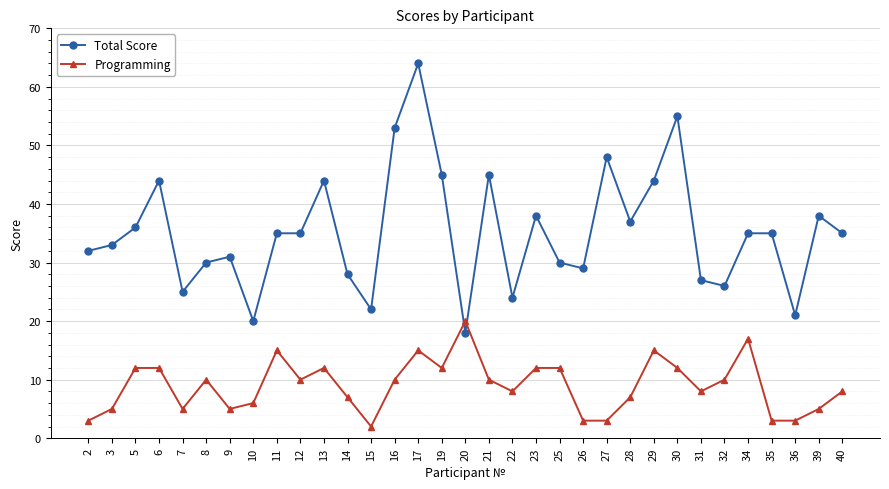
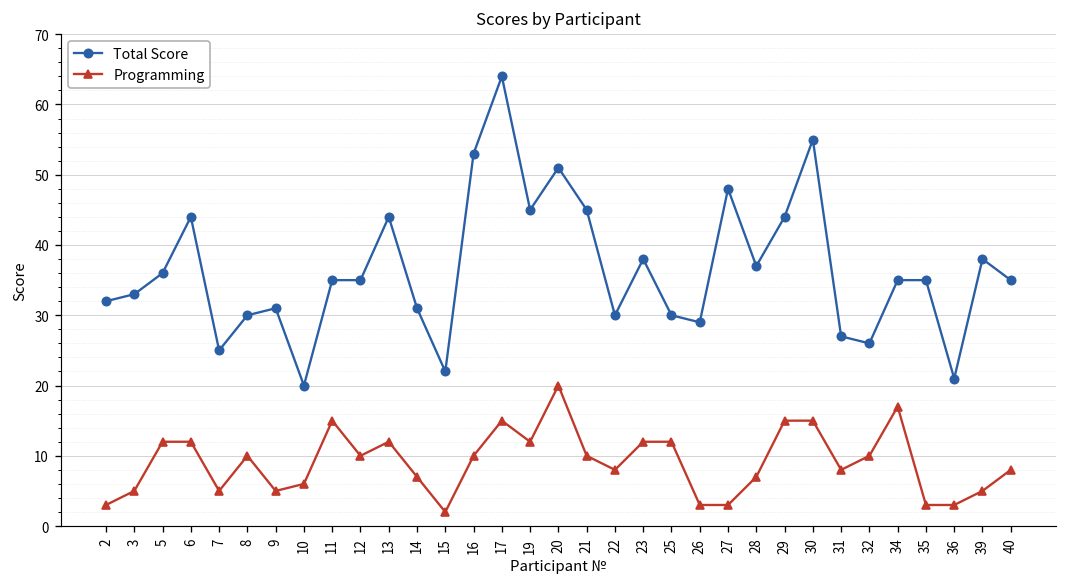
Total Score, 14: 28 -> 31
Total Score, 20: 18 -> 51
Total Score, 22: 24 -> 30
Programming, 30: 12 -> 15
